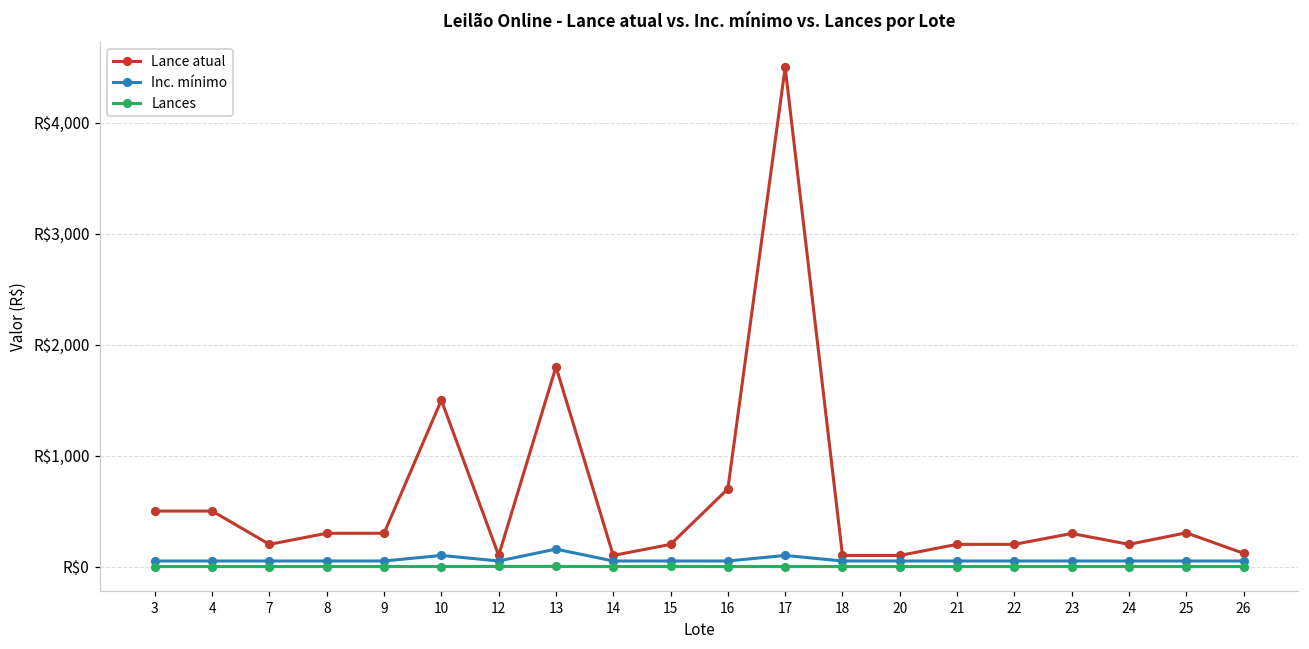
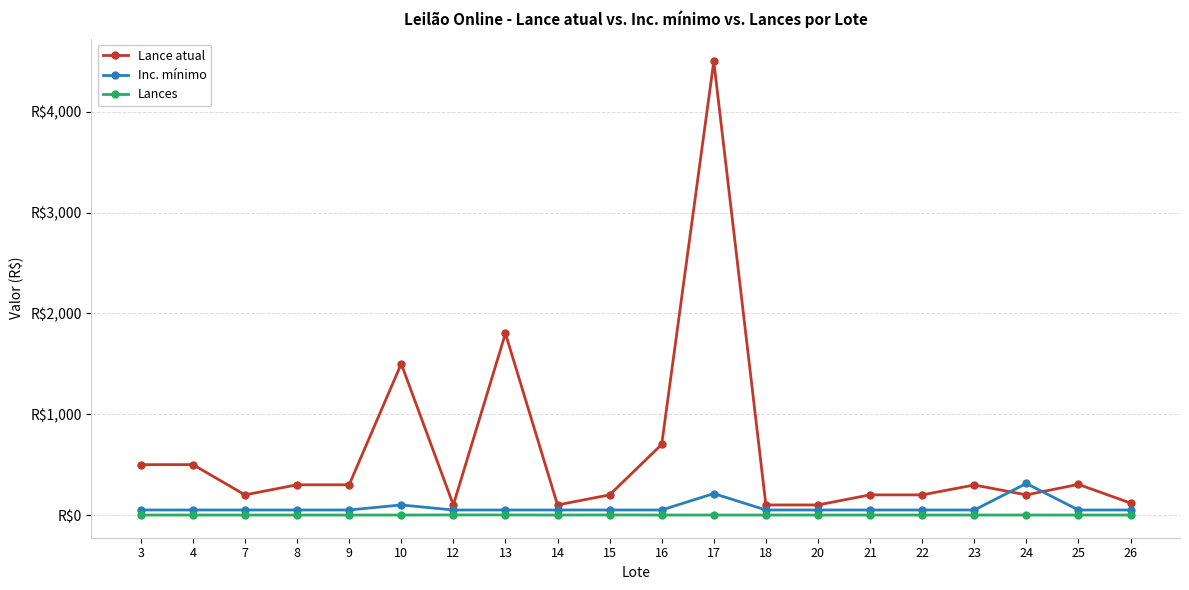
Inc. mínimo, 13: R$160 -> R$50
Inc. mínimo, 17: R$100 -> R$210
Inc. mínimo, 24: R$50 -> R$310
